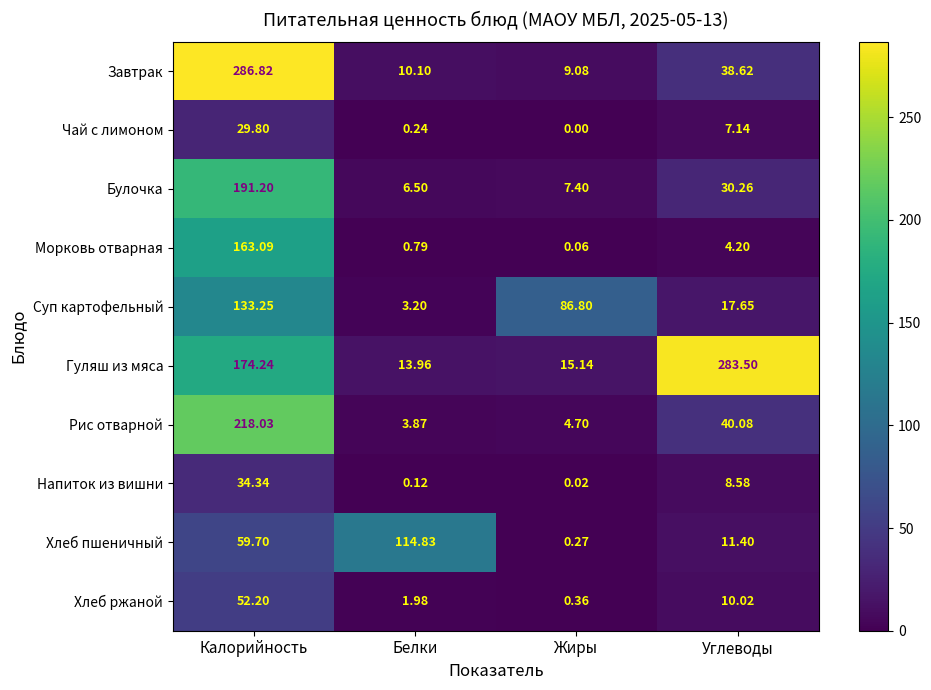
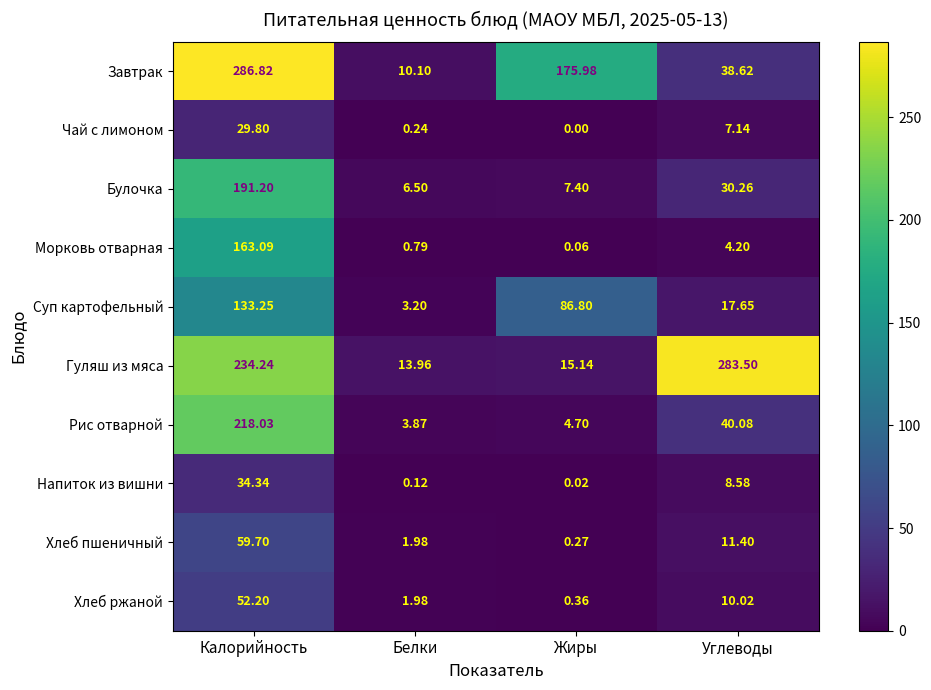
Завтрак, Жиры: 9.08 -> 175.98
Гуляш из мяса, Калорийность: 174.24 -> 234.24
Хлеб пшеничный, Белки: 114.83 -> 1.98
